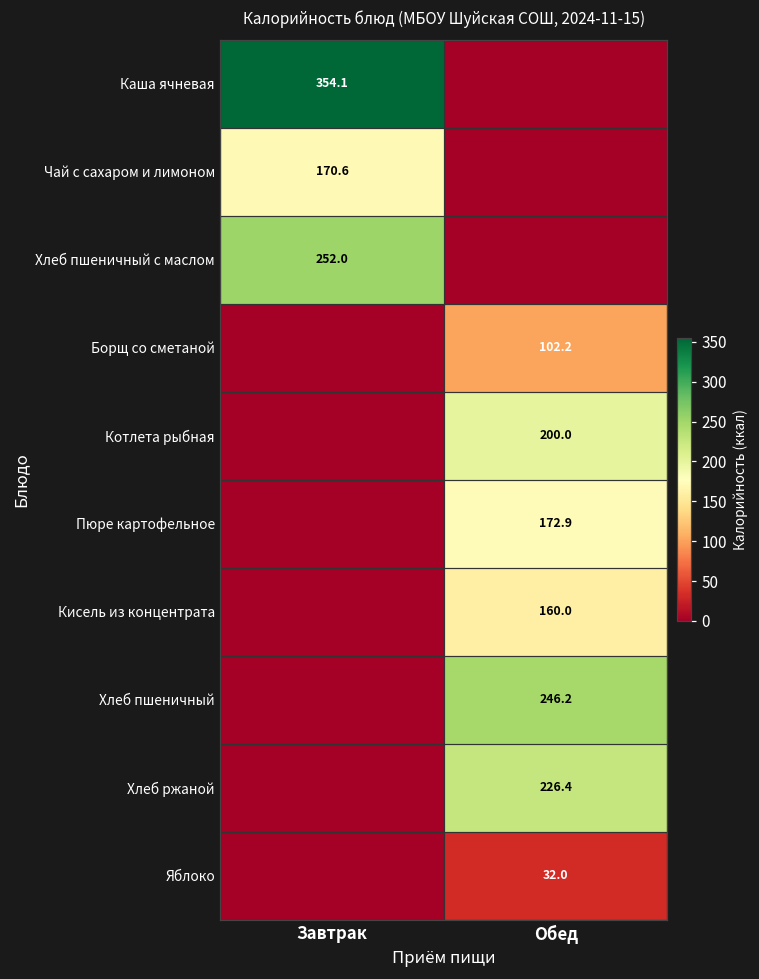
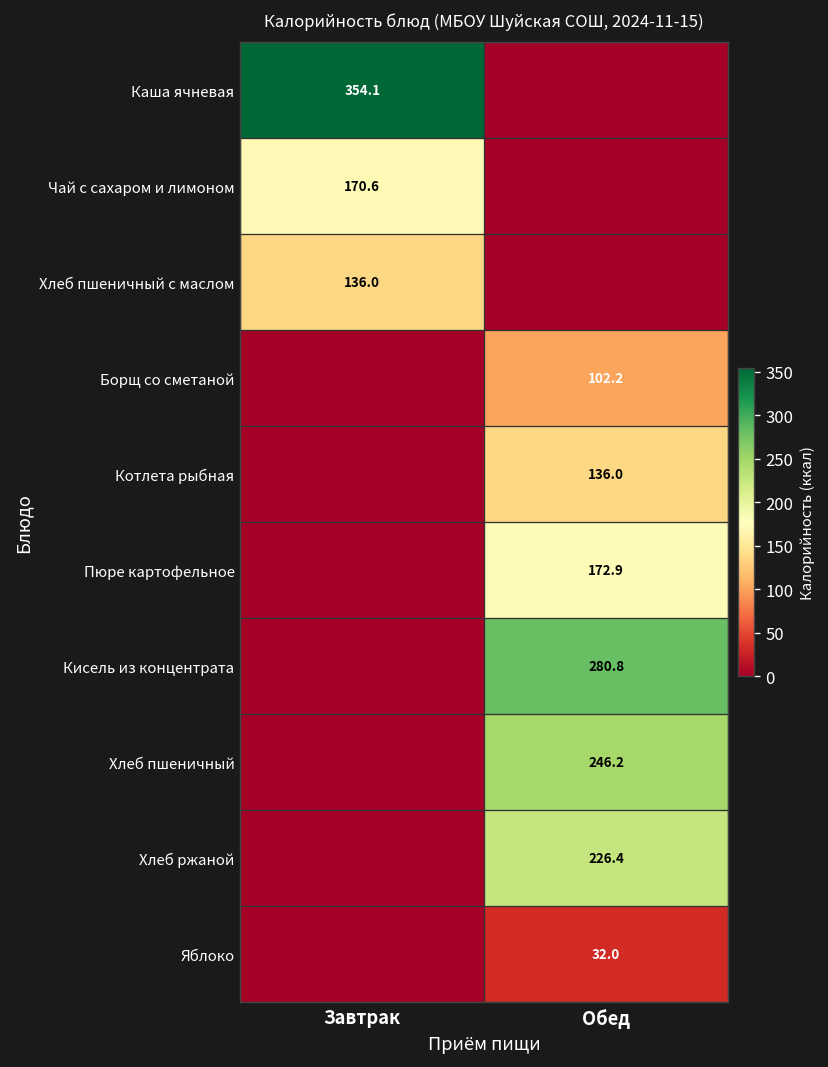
Хлеб пшеничный с маслом, Завтрак: 252.0 -> 136.0
Котлета рыбная, Обед: 200.0 -> 136.0
Кисель из концентрата, Обед: 160.0 -> 280.8
